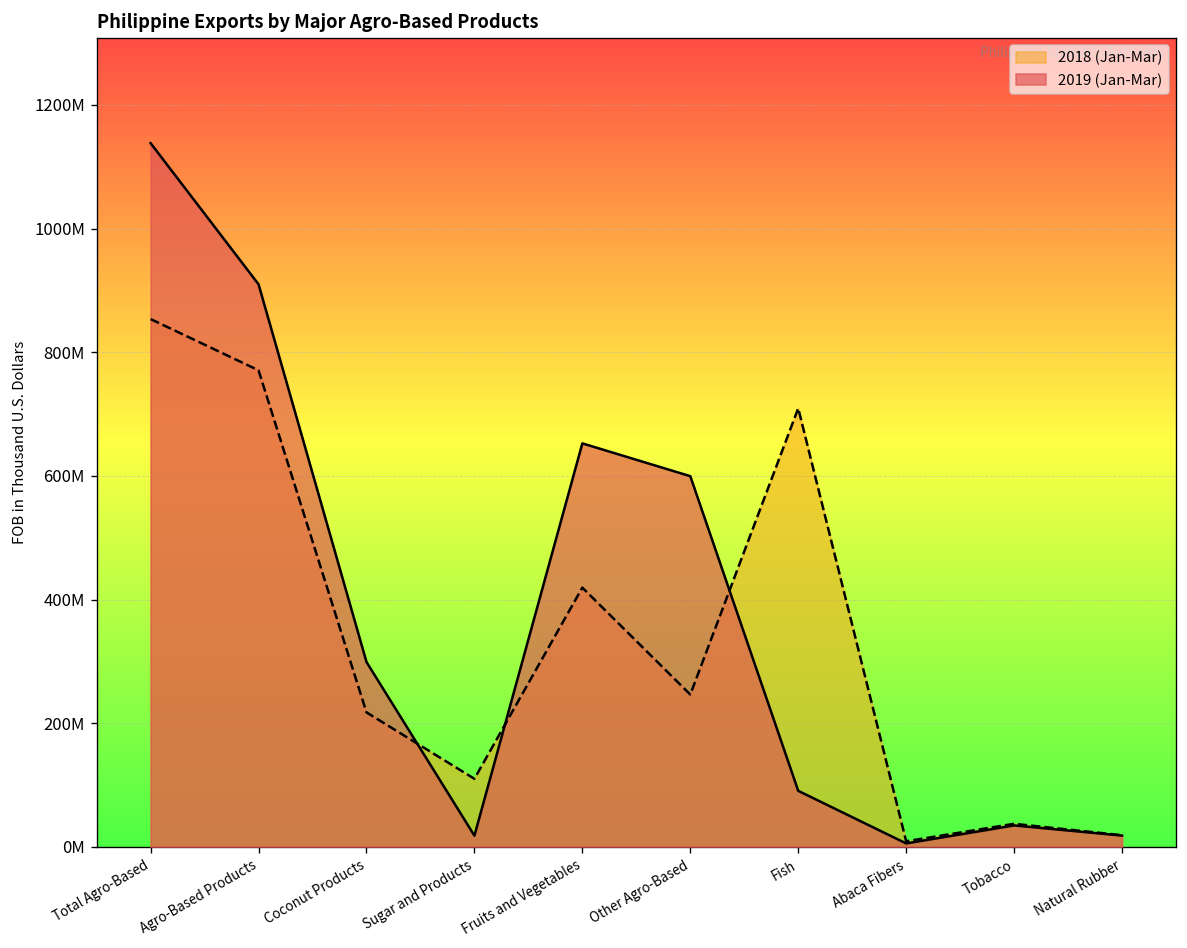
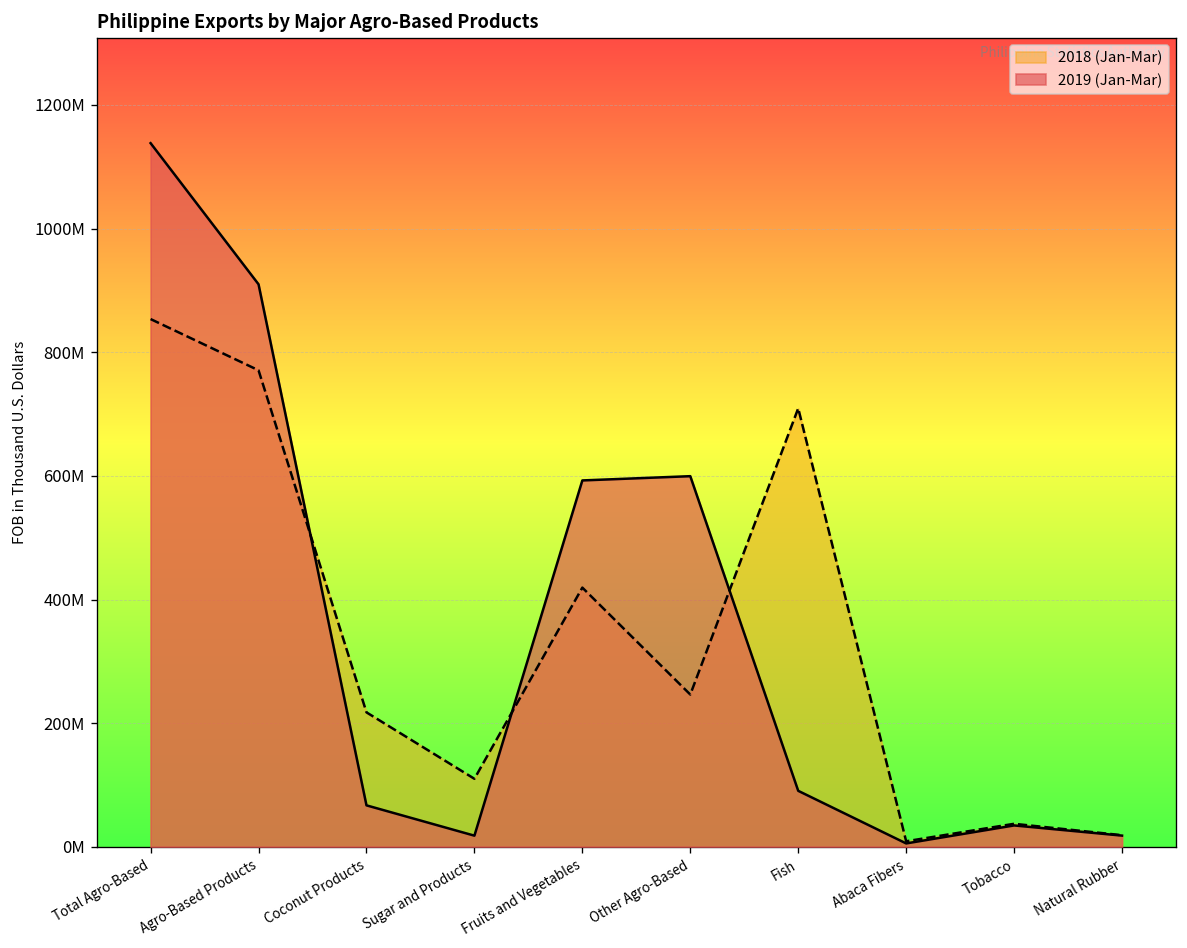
2019 (Jan-Mar), Coconut Products: 300000000 -> 70000000
2019 (Jan-Mar), Fruits and Vegetables: 650000000 -> 590000000
